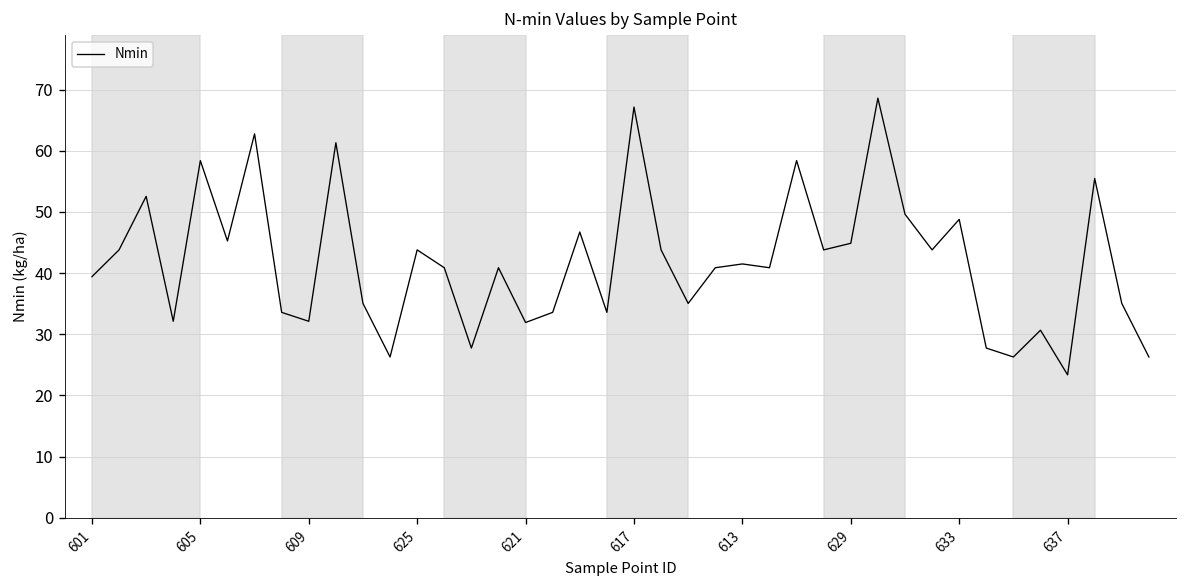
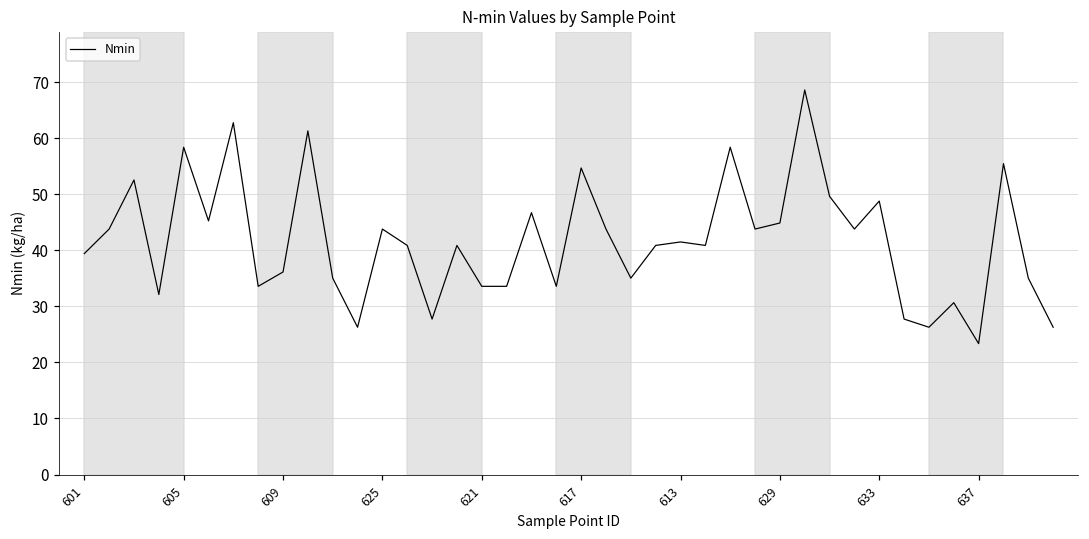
609: 32 -> 36
621: 32 -> 34
617: 67 -> 55
